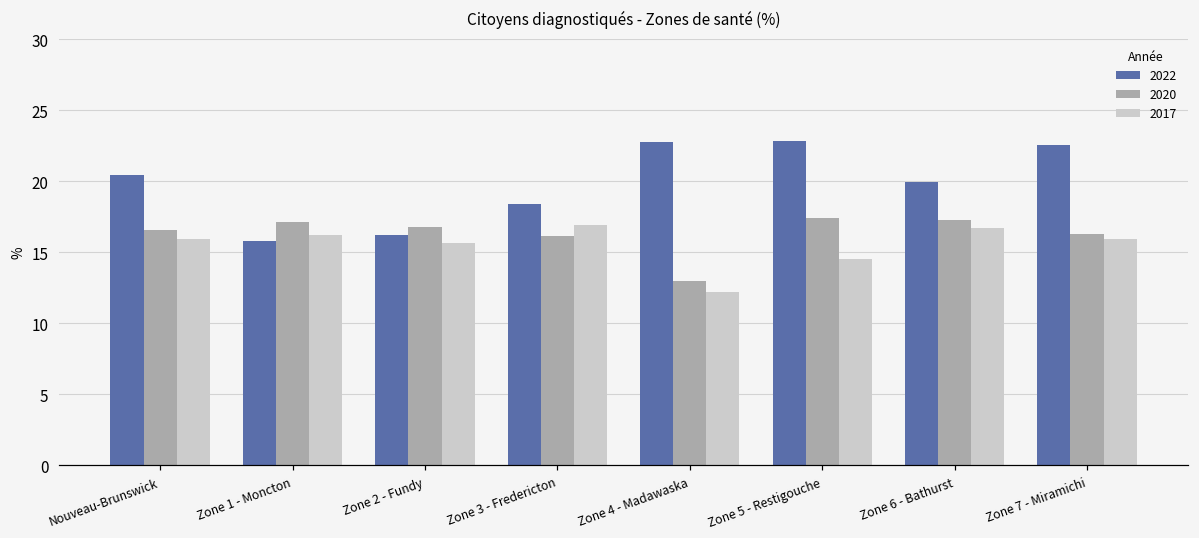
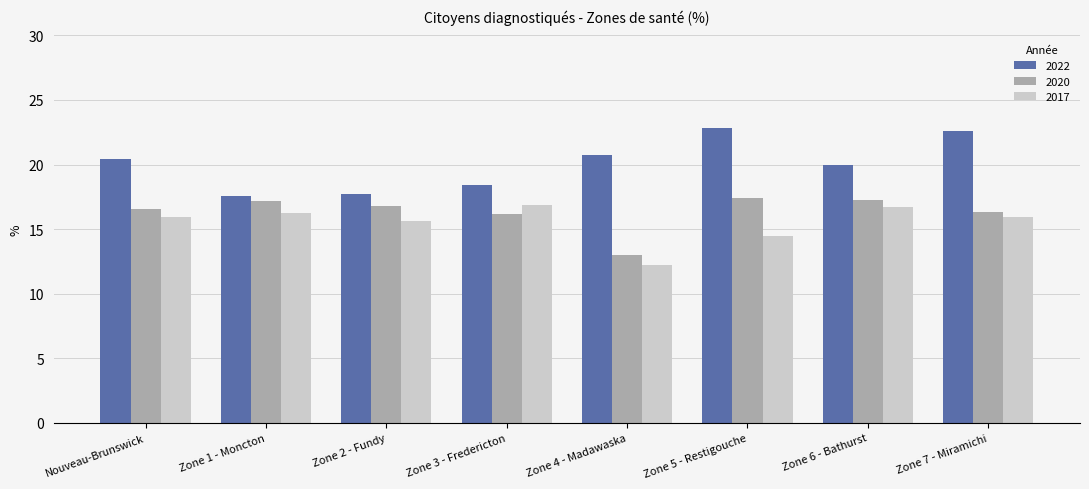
2022, Zone 1 - Moncton: 15.8 -> 17.6
2022, Zone 2 - Fundy: 16.2 -> 17.7
2022, Zone 4 - Madawaska: 22.8 -> 20.8
